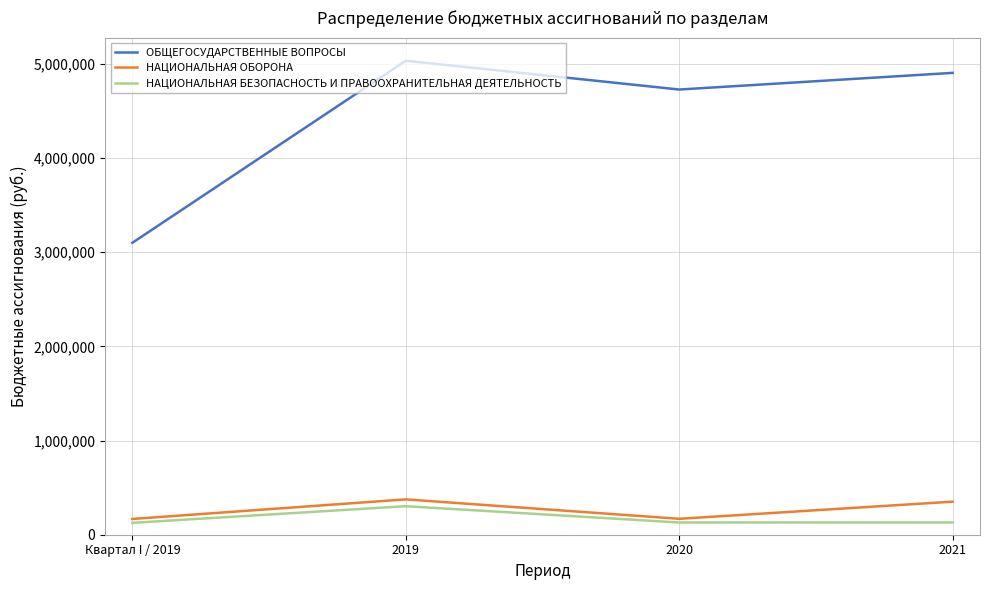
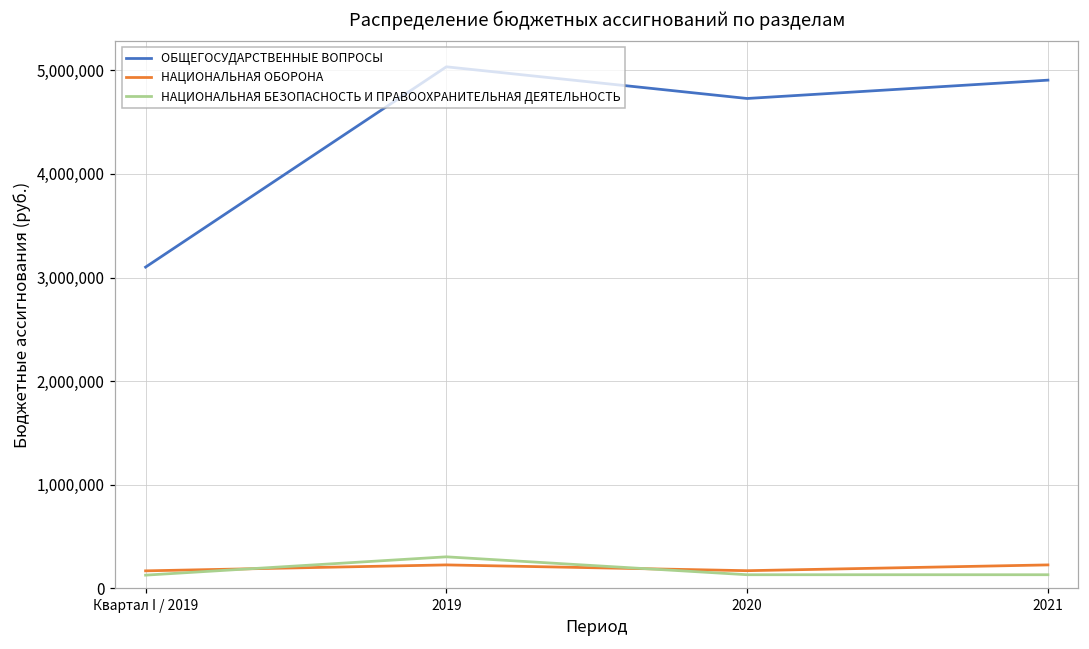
НАЦИОНАЛЬНАЯ ОБОРОНА, 2019: 400,000 -> 200,000
НАЦИОНАЛЬНАЯ ОБОРОНА, 2021: 400,000 -> 200,000
